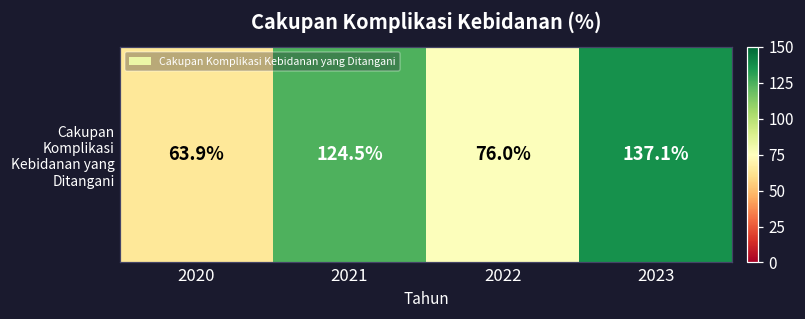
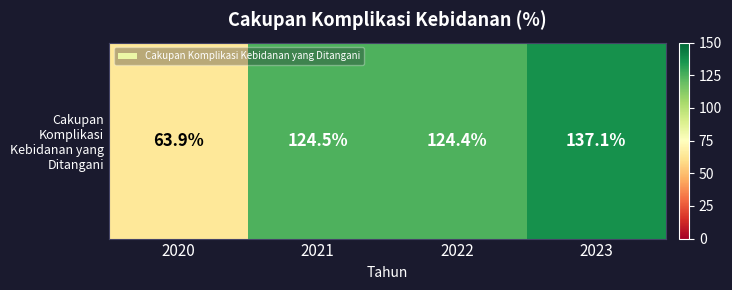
Cakupan Komplikasi Kebidanan yang Ditangani, 2022: 76.0% -> 124.4%
